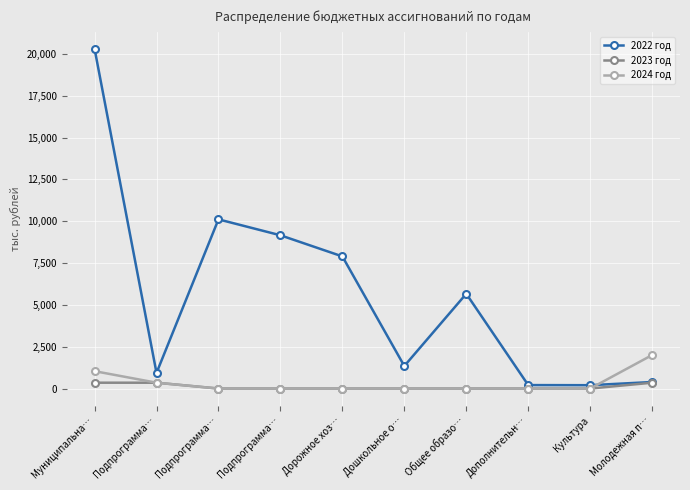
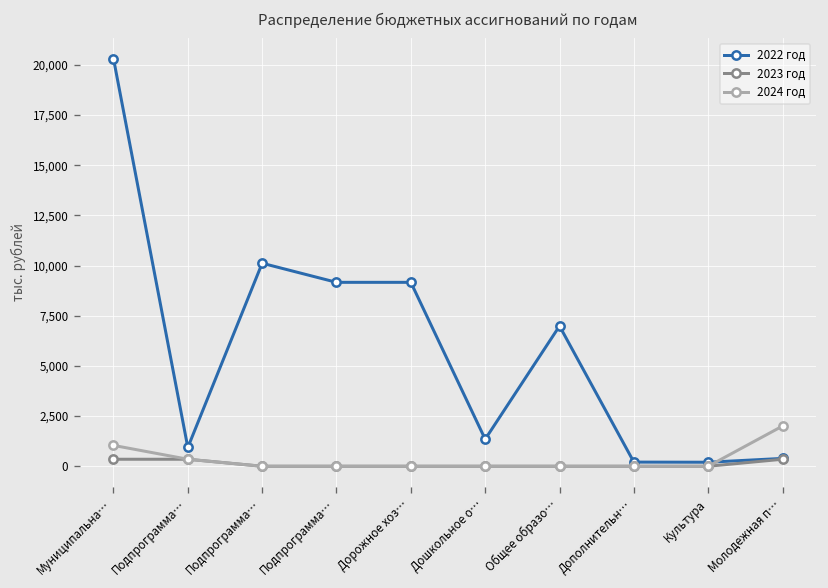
2022 год, Дорожное хоз…: 7,900 -> 9,200
2022 год, Общее образо…: 5,700 -> 7,000
